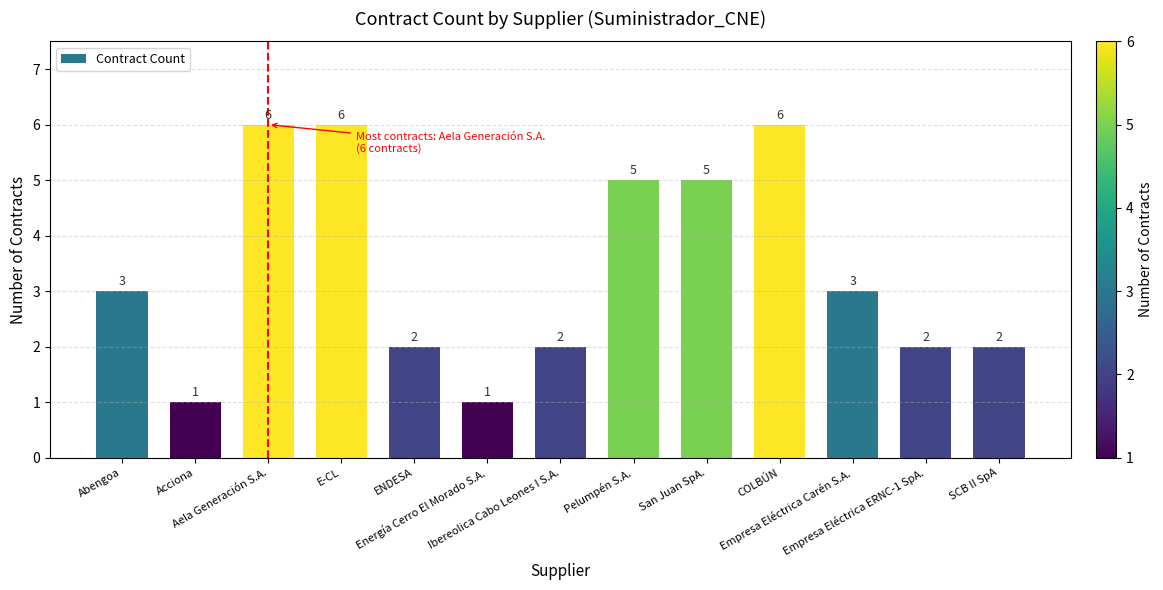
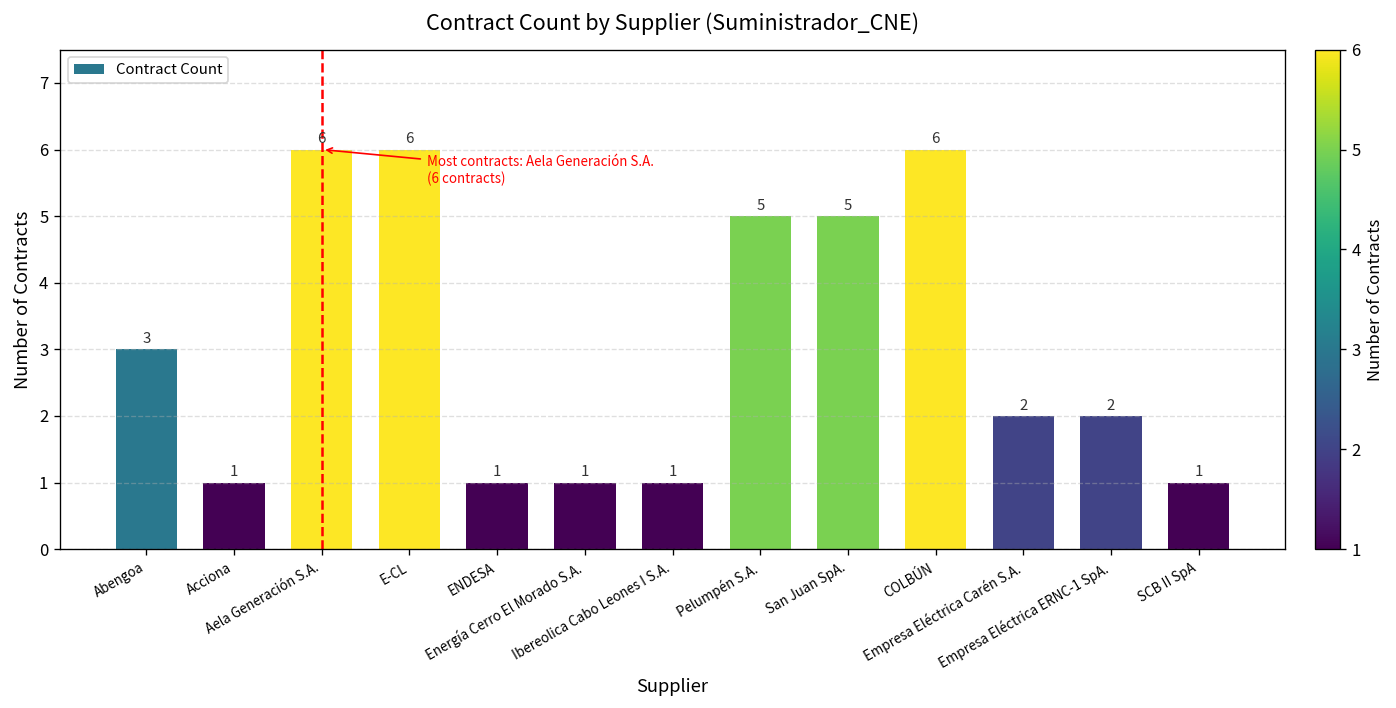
ENDESA: 2 -> 1
Ibereolica Cabo Leones I S.A.: 2 -> 1
Empresa Eléctrica Carén S.A.: 3 -> 2
SCB II SpA: 2 -> 1
